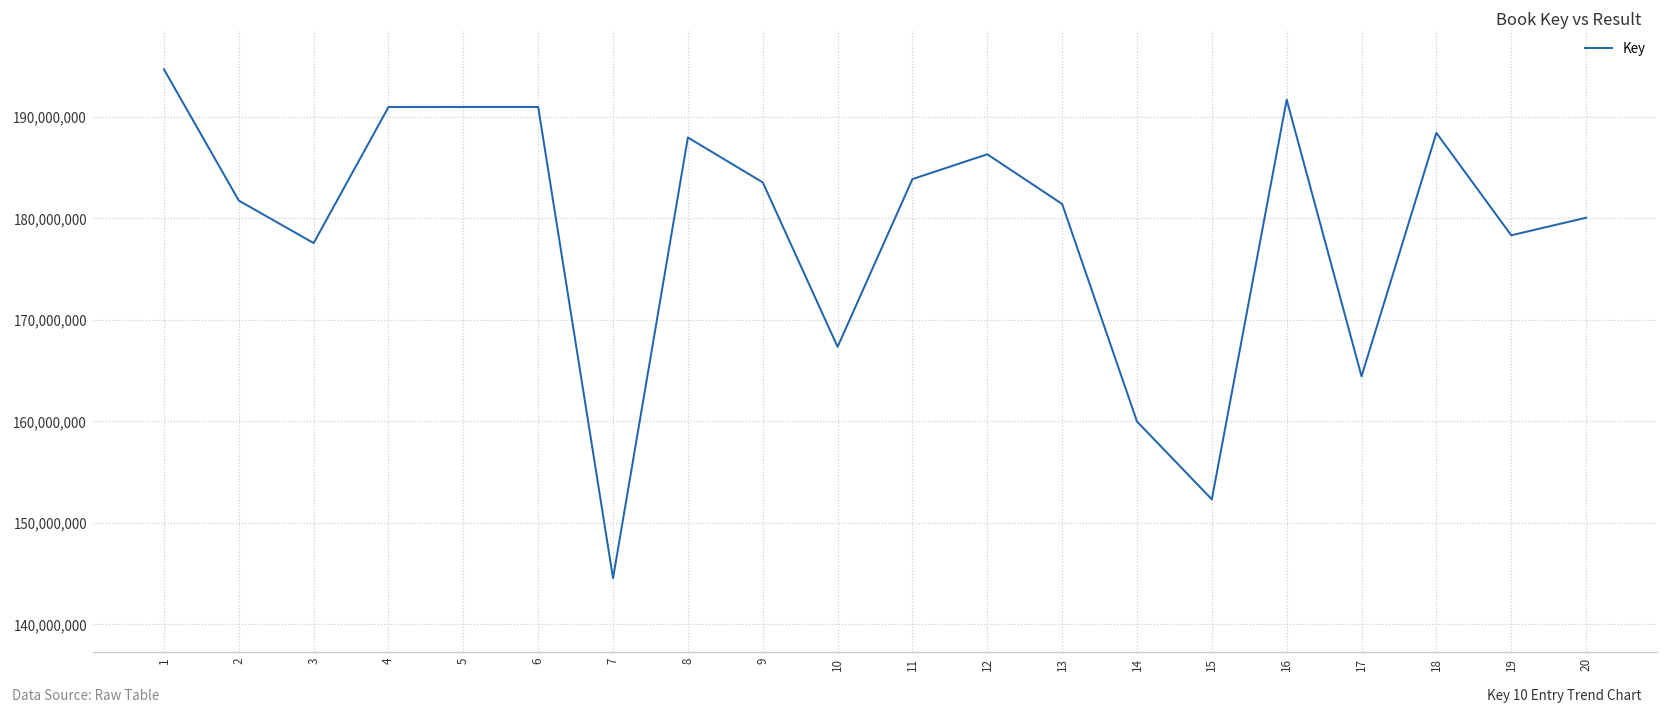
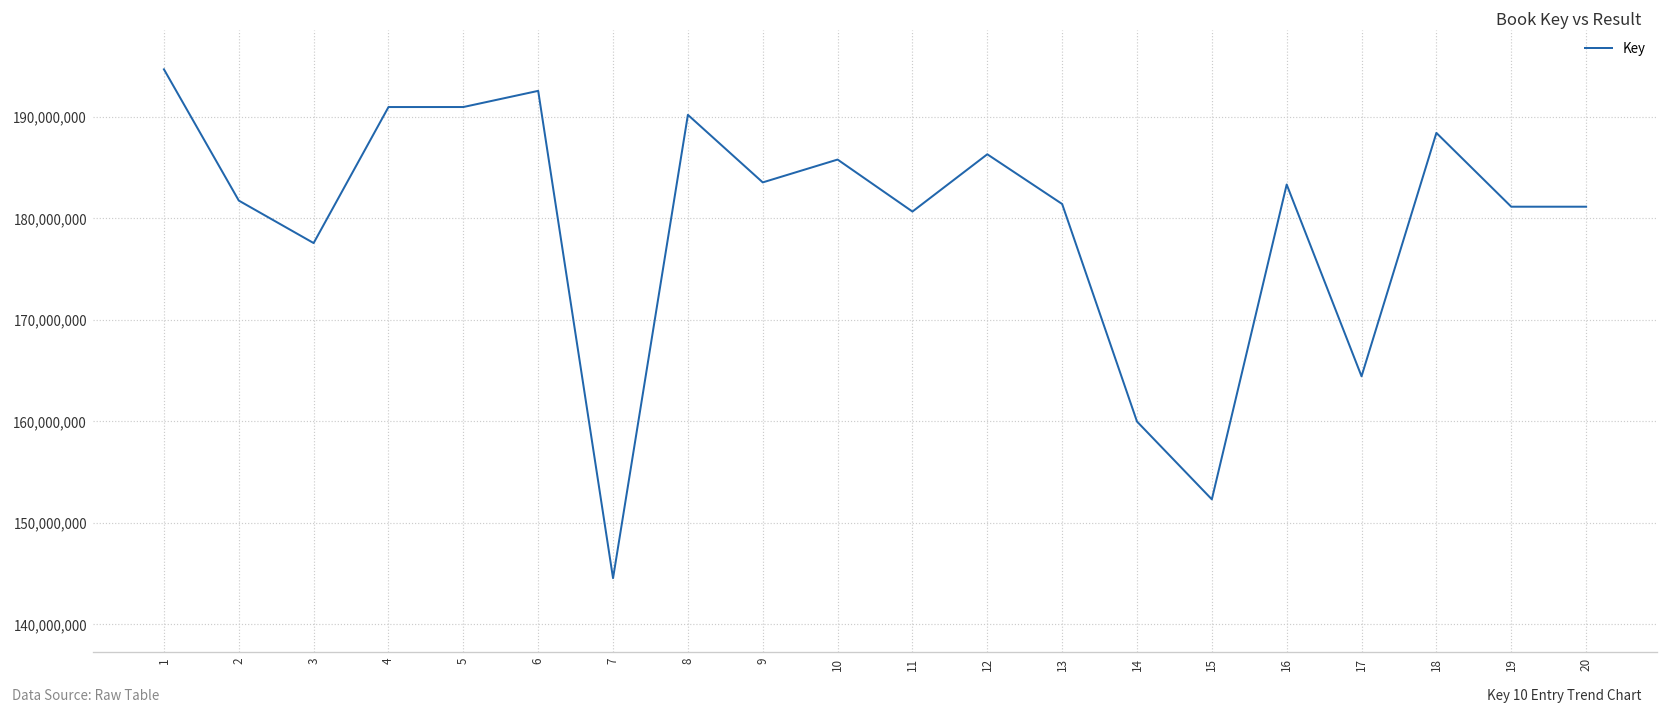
6: 191,000,000 -> 193,000,000
8: 188,000,000 -> 190,000,000
10: 167,000,000 -> 186,000,000
11: 184,000,000 -> 181,000,000
16: 192,000,000 -> 183,000,000
19: 178,000,000 -> 181,000,000
20: 180,000,000 -> 181,000,000
